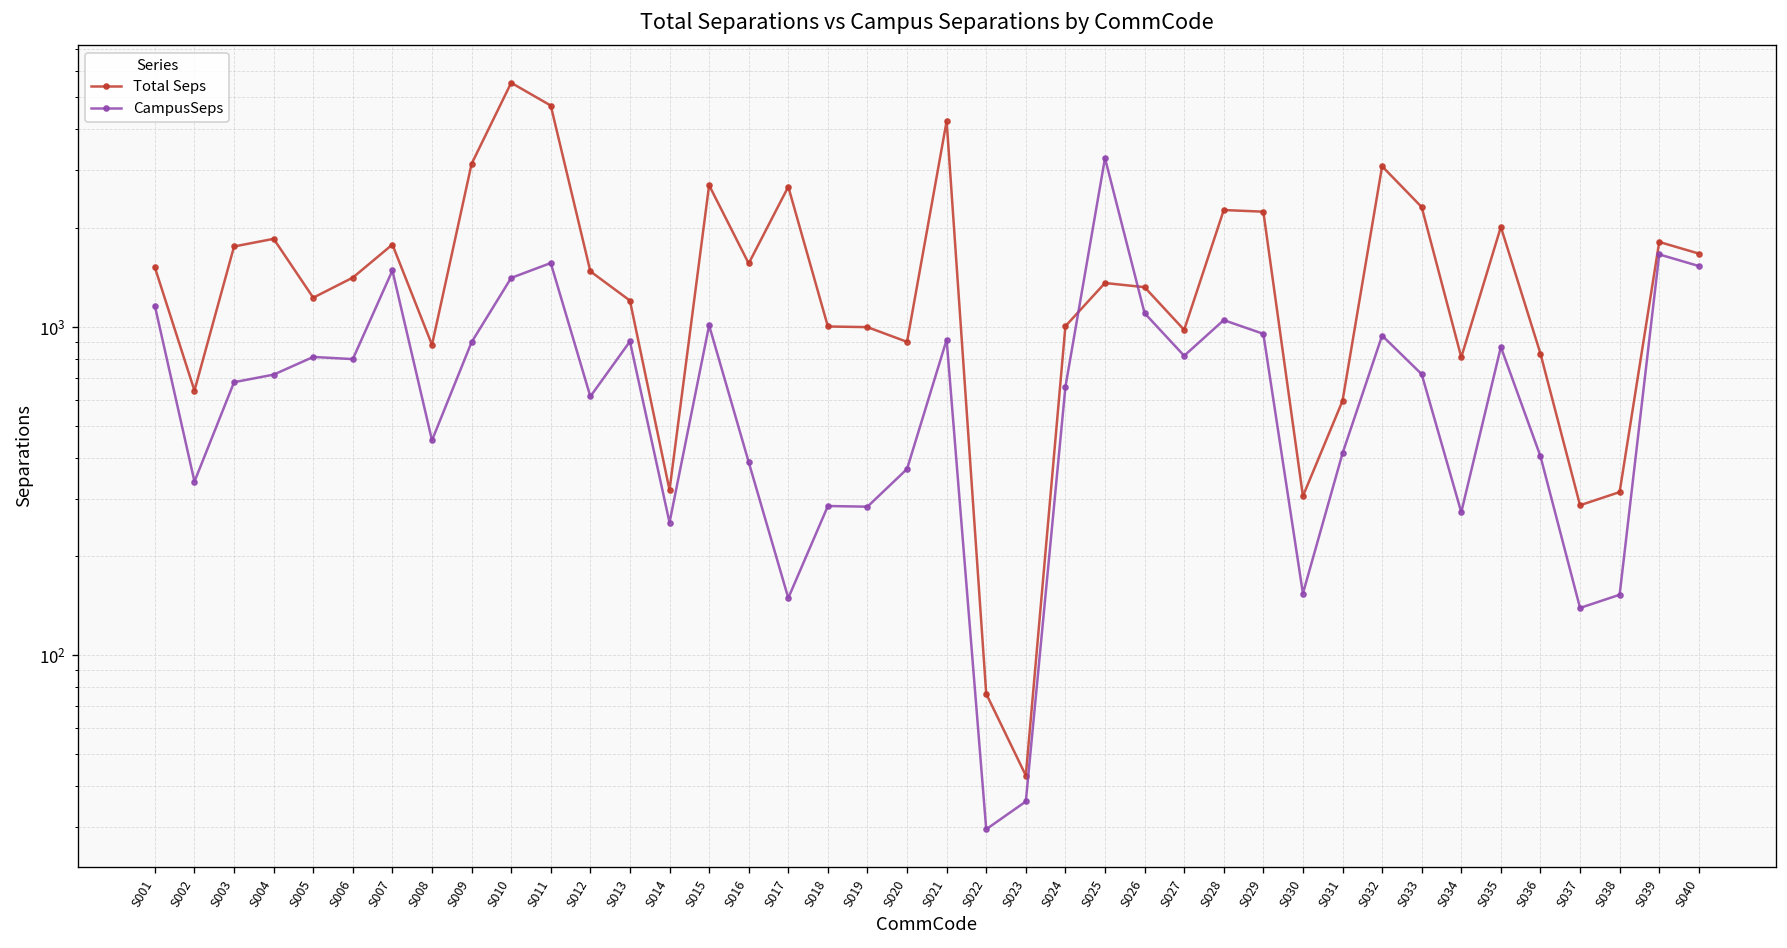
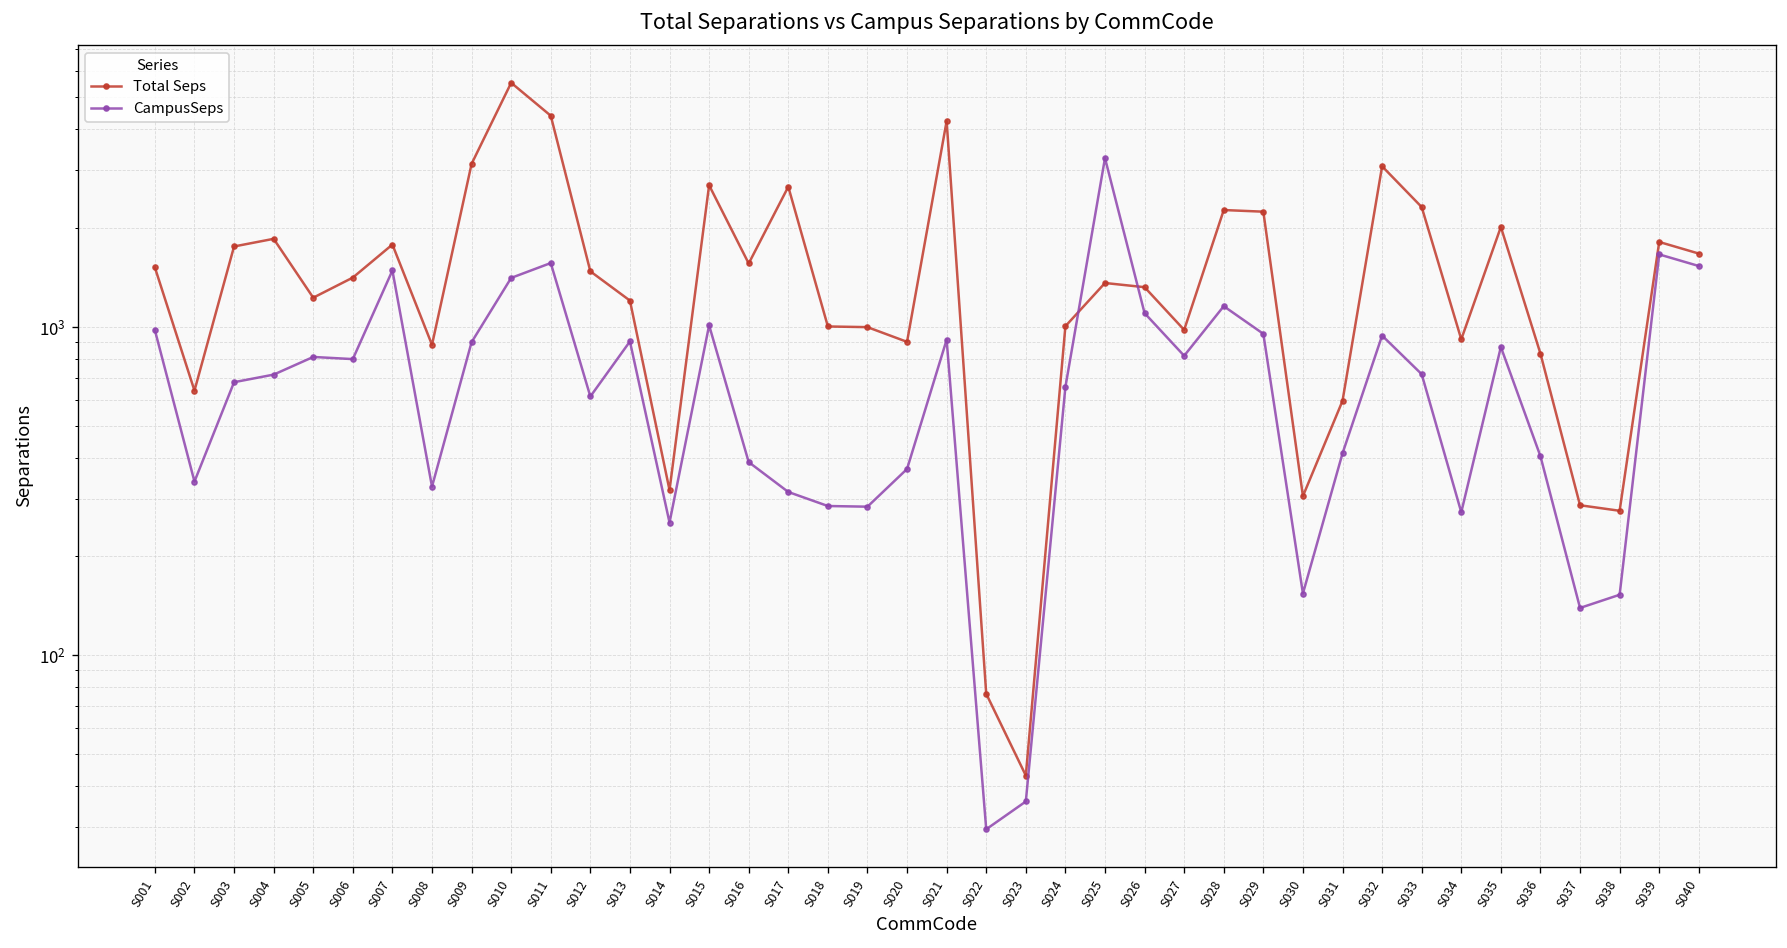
CampusSeps, S001: 1160 -> 980
CampusSeps, S008: 450 -> 330
Total Seps, S011: 4700 -> 4400
CampusSeps, S017: 150 -> 310
CampusSeps, S028: 1050 -> 1160
Total Seps, S034: 810 -> 920
Total Seps, S038: 310 -> 280
